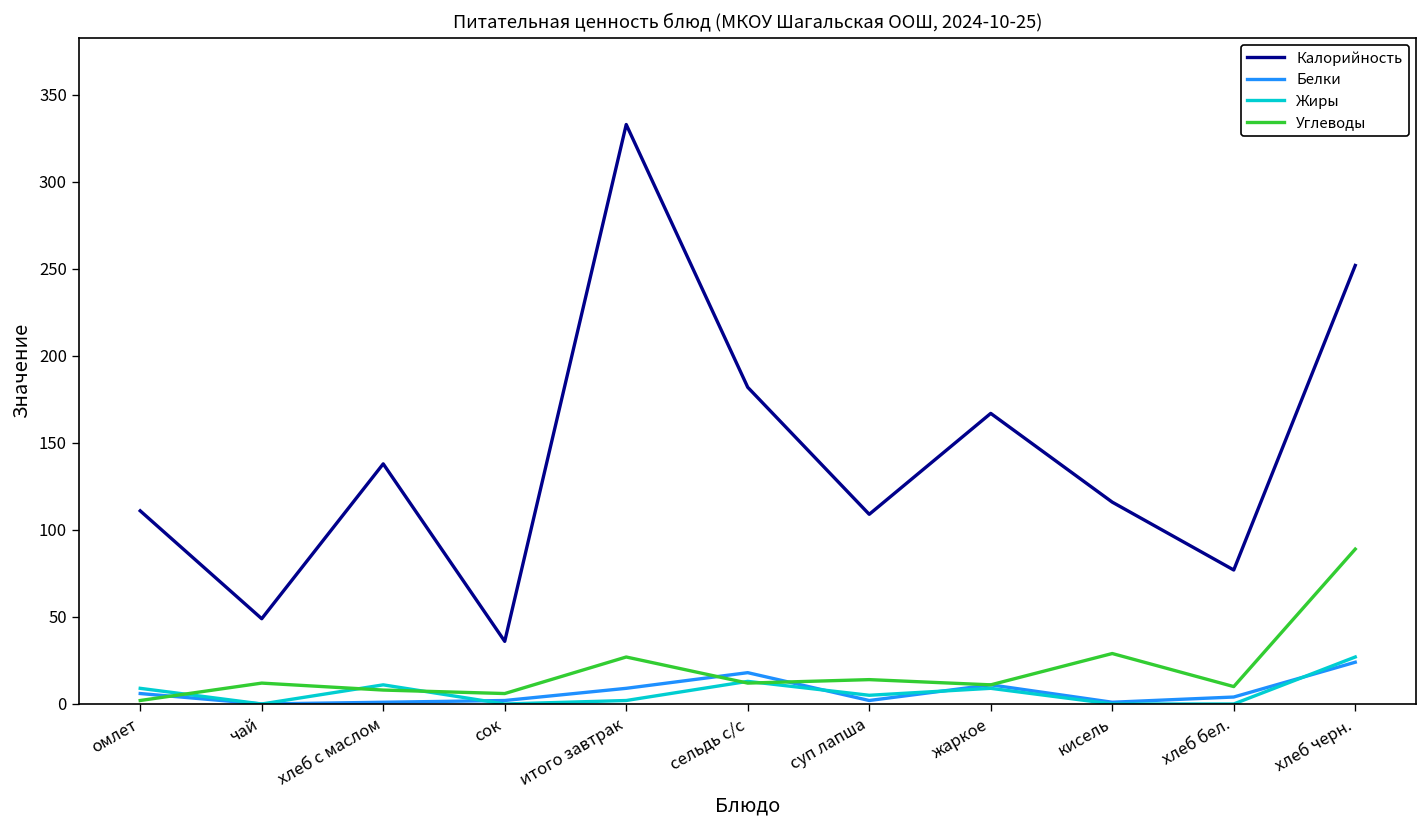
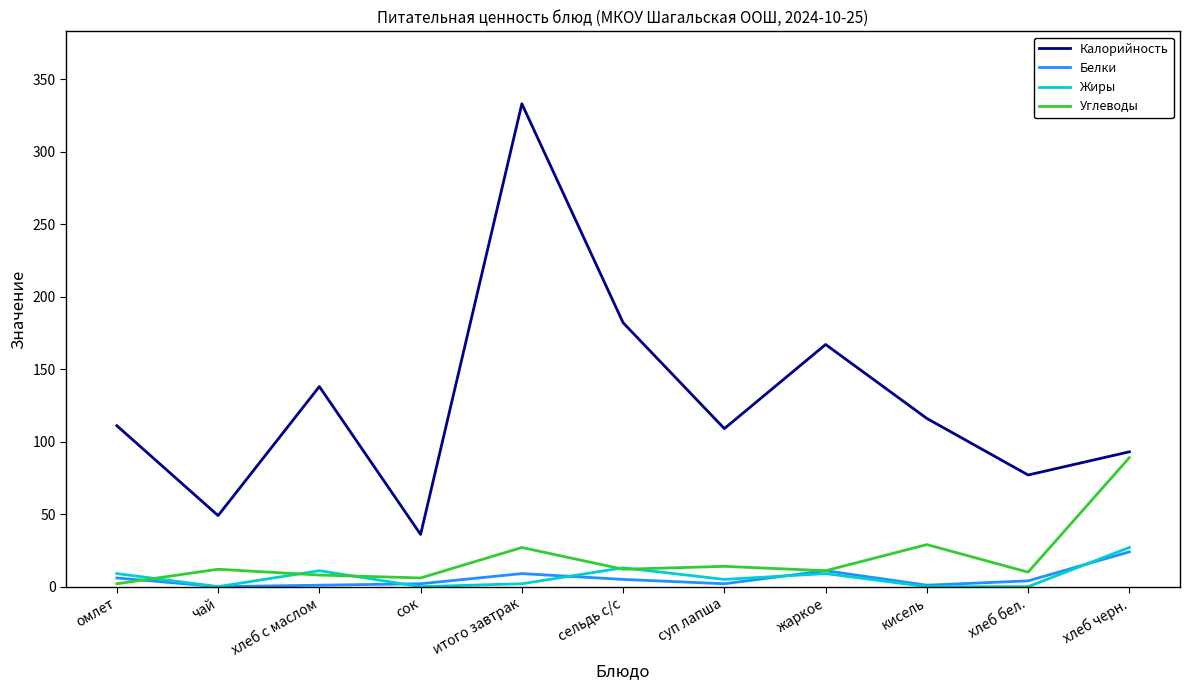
Белки, сельдь с/с: 18 -> 5
Калорийность, хлеб черн.: 252 -> 93
